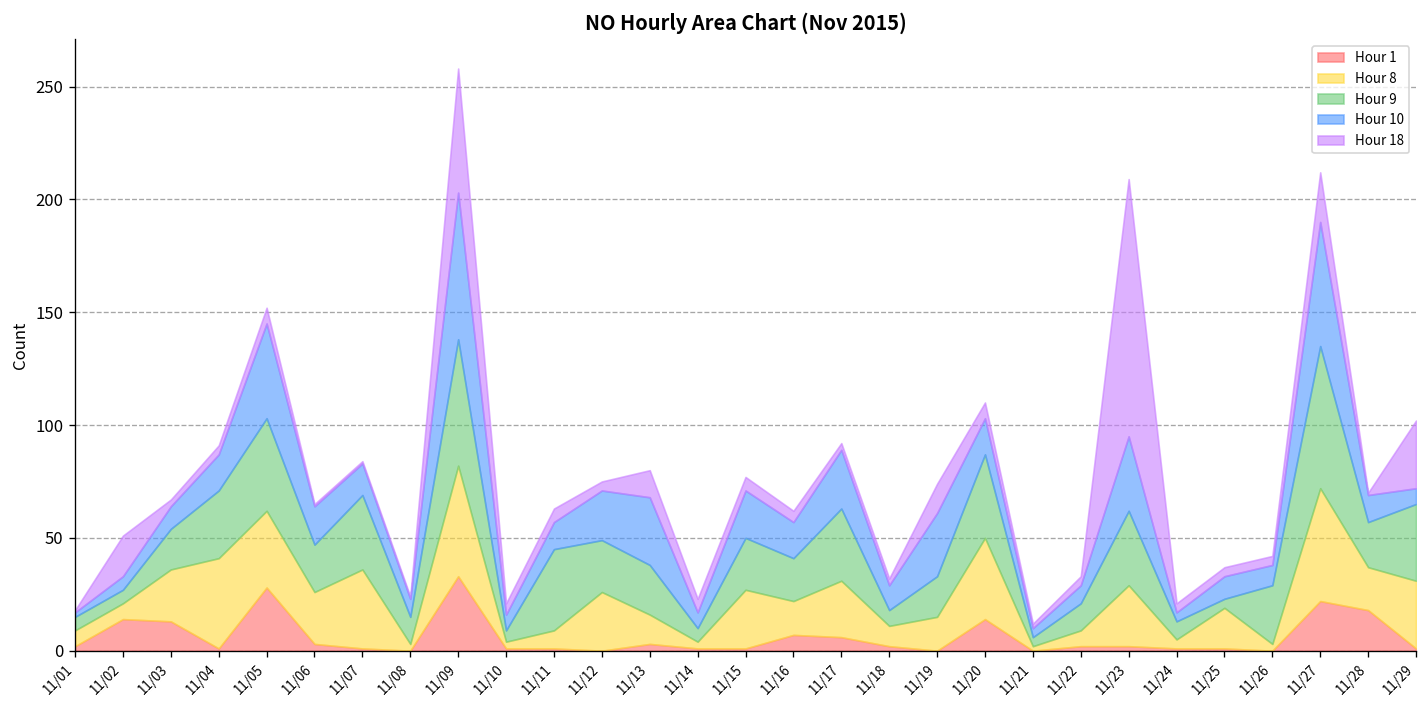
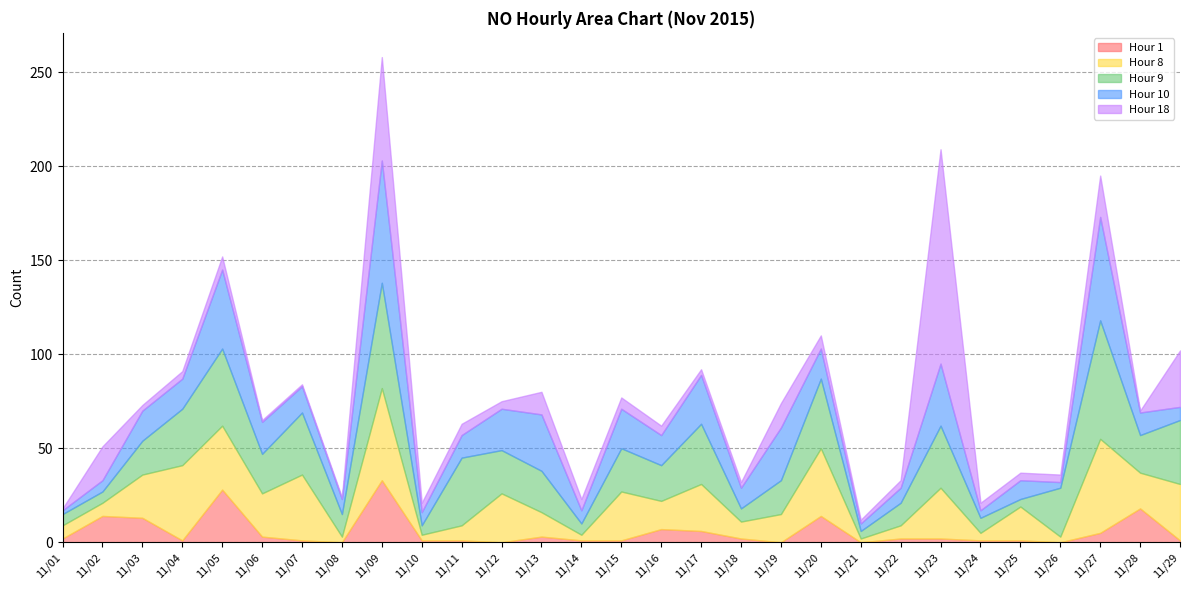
Hour 10, 11/03: 10 -> 16
Hour 10, 11/26: 9 -> 3
Hour 1, 11/27: 22 -> 5
